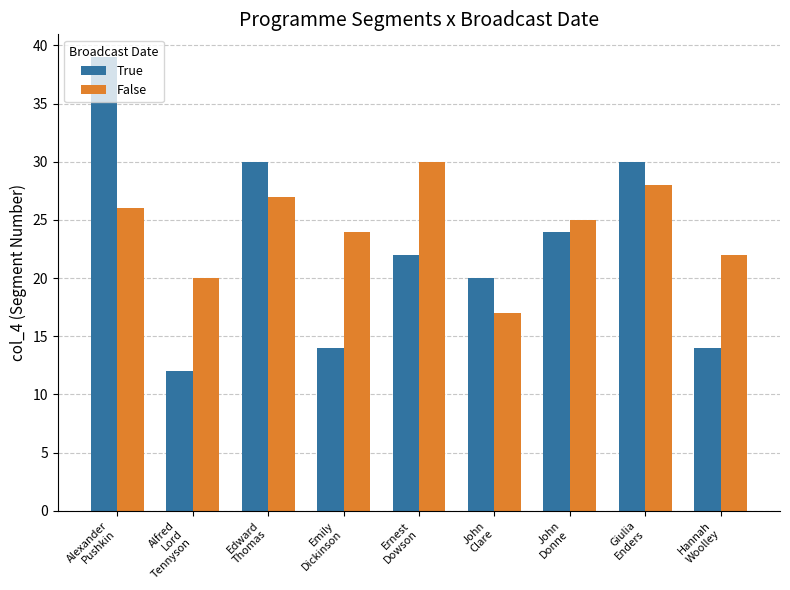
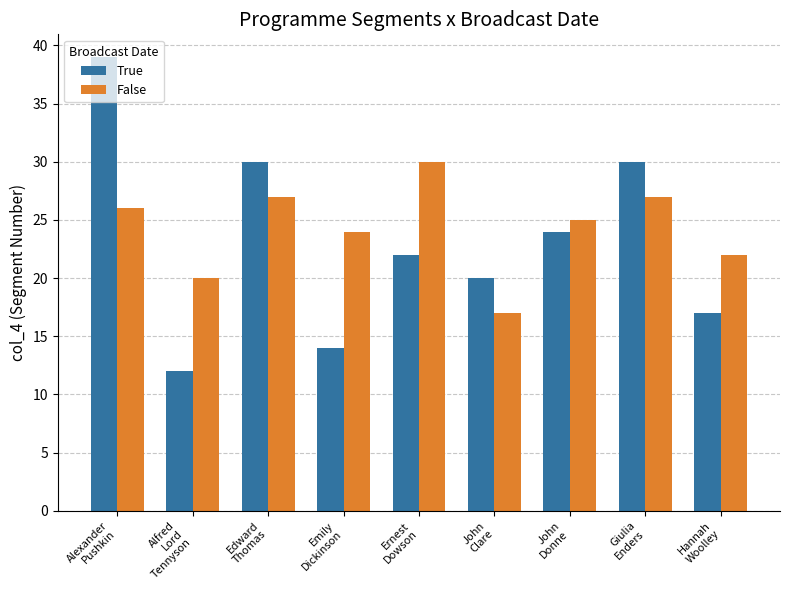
False, Giulia Enders: 28 -> 27
True, Hannah Woolley: 14 -> 17
